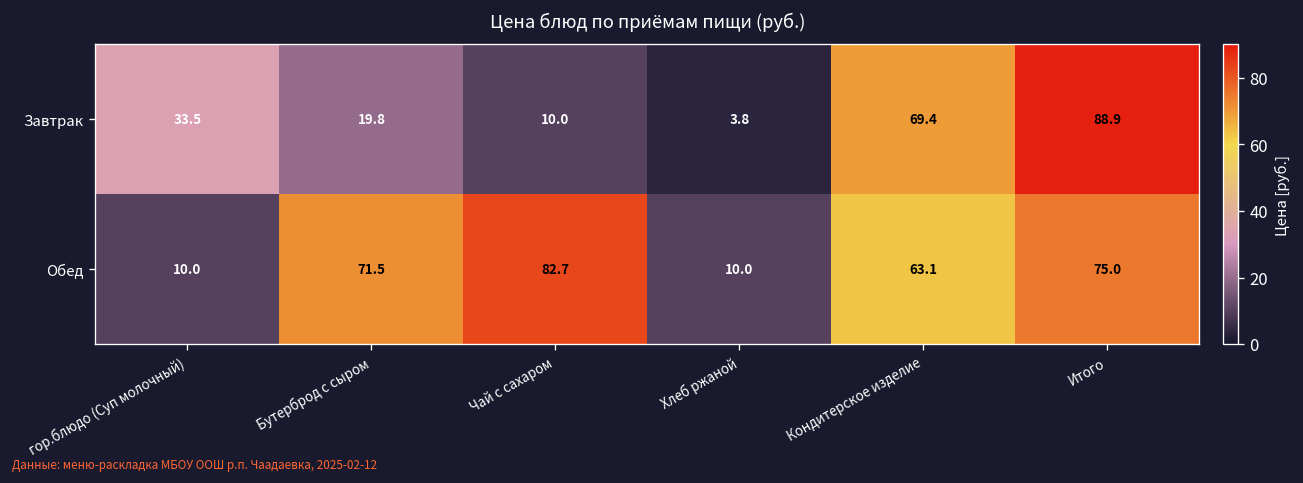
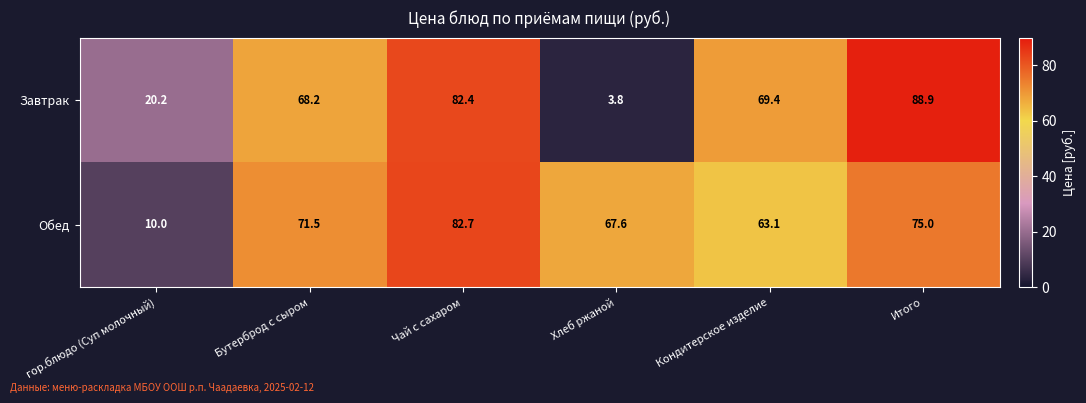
Завтрак, гор.блюдо (Суп молочный): 33.5 -> 20.2
Завтрак, Бутерброд с сыром: 19.8 -> 68.2
Завтрак, Чай с сахаром: 10.0 -> 82.4
Обед, Хлеб ржаной: 10.0 -> 67.6
